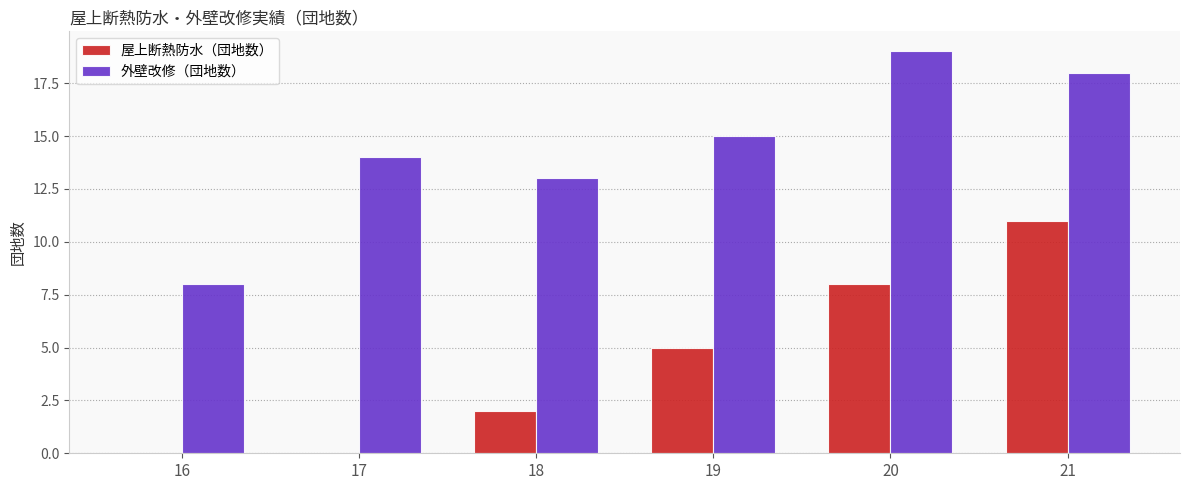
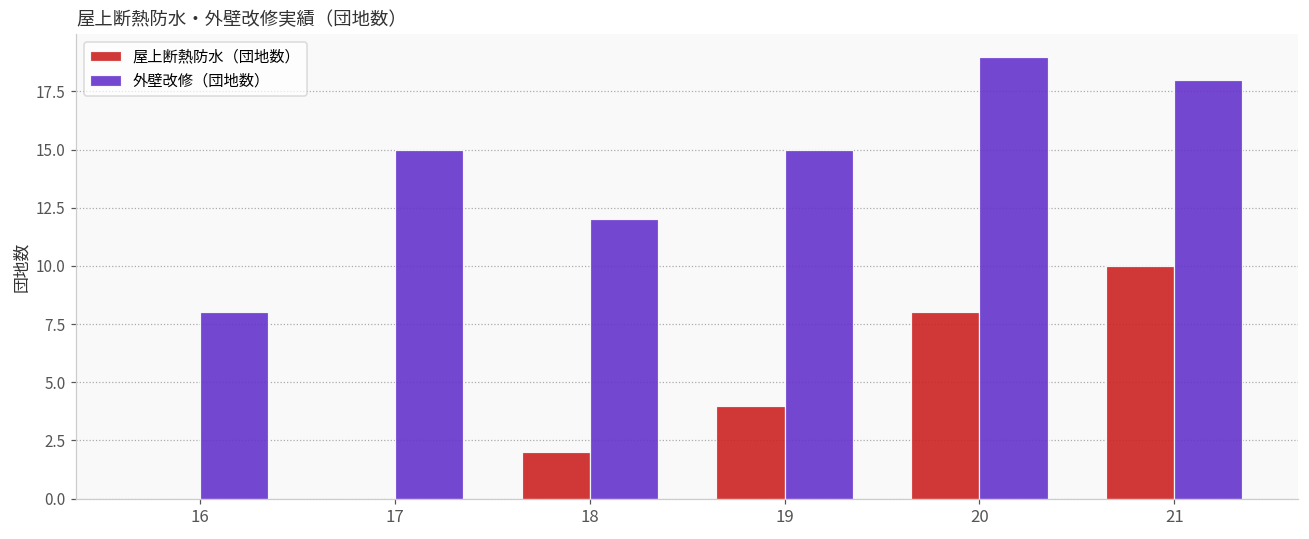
外壁改修（団地数）, 17: 14 -> 15
外壁改修（団地数）, 18: 13 -> 12
屋上断熱防水（団地数）, 19: 5 -> 4
屋上断熱防水（団地数）, 21: 11 -> 10
